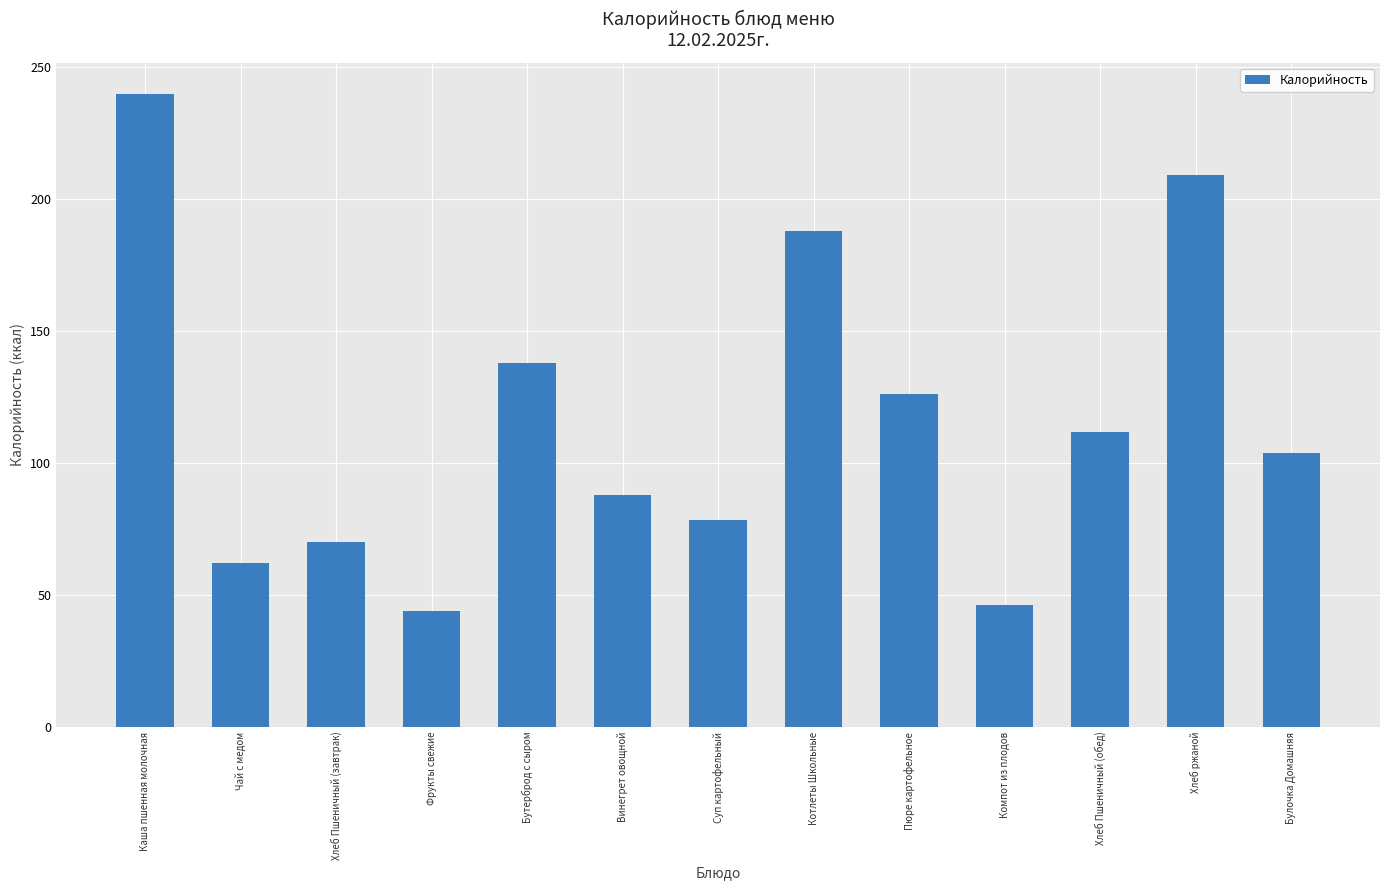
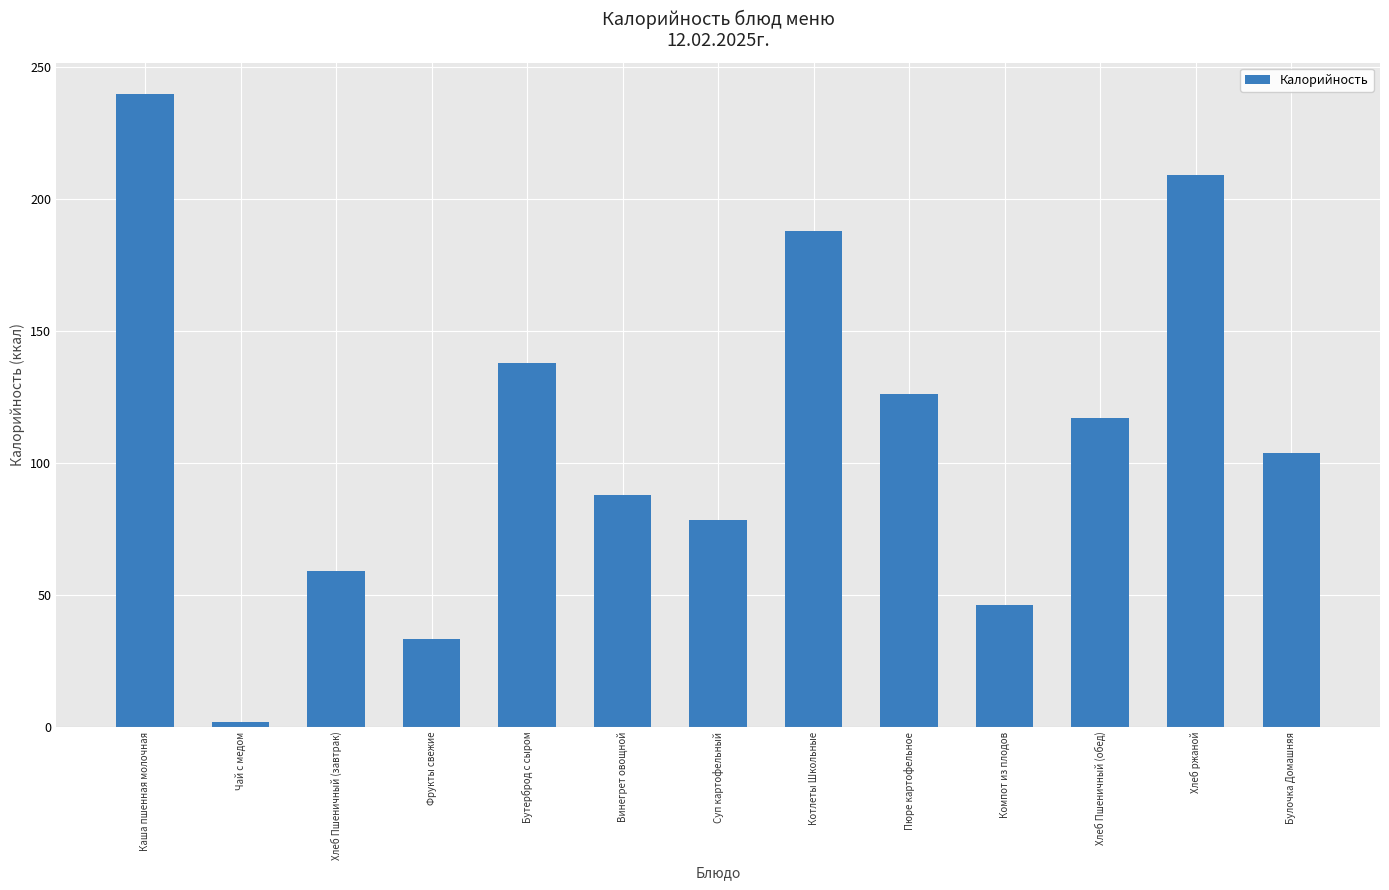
Чай с медом: 62 -> 2
Хлеб Пшеничный (завтрак): 70 -> 59
Фрукты свежие: 44 -> 33
Хлеб Пшеничный (обед): 112 -> 117
